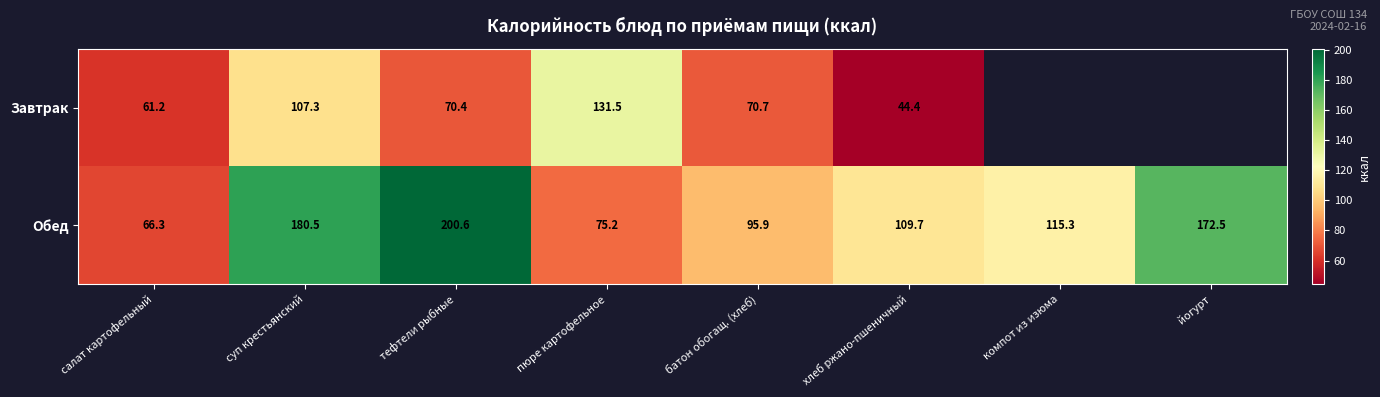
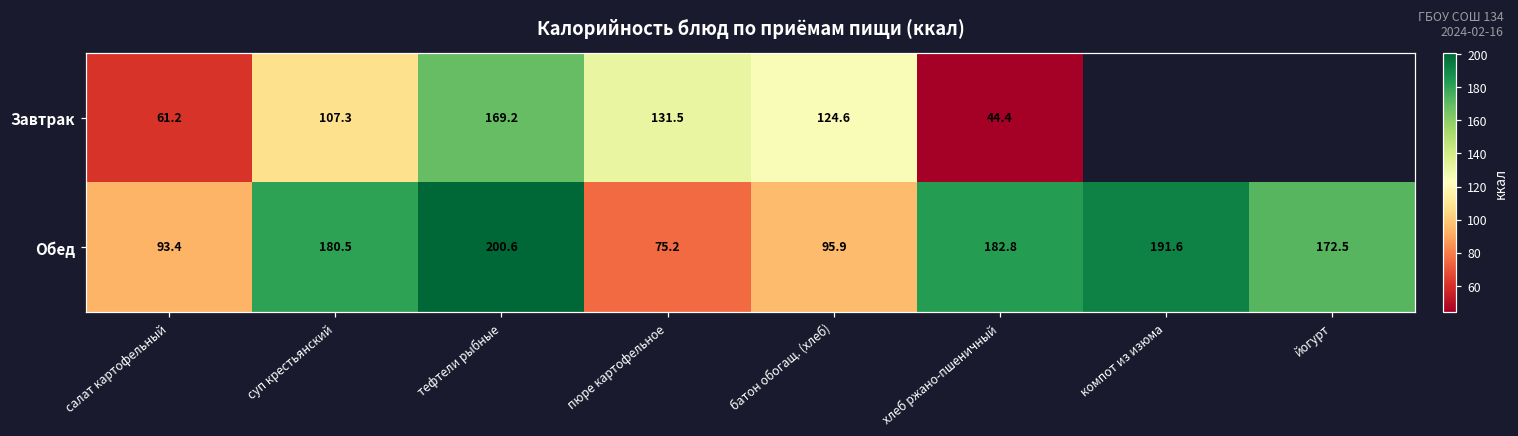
Завтрак, тефтели рыбные: 70.4 -> 169.2
Завтрак, батон обогащ. (хлеб): 70.7 -> 124.6
Обед, салат картофельный: 66.3 -> 93.4
Обед, хлеб ржано-пшеничный: 109.7 -> 182.8
Обед, компот из изюма: 115.3 -> 191.6
